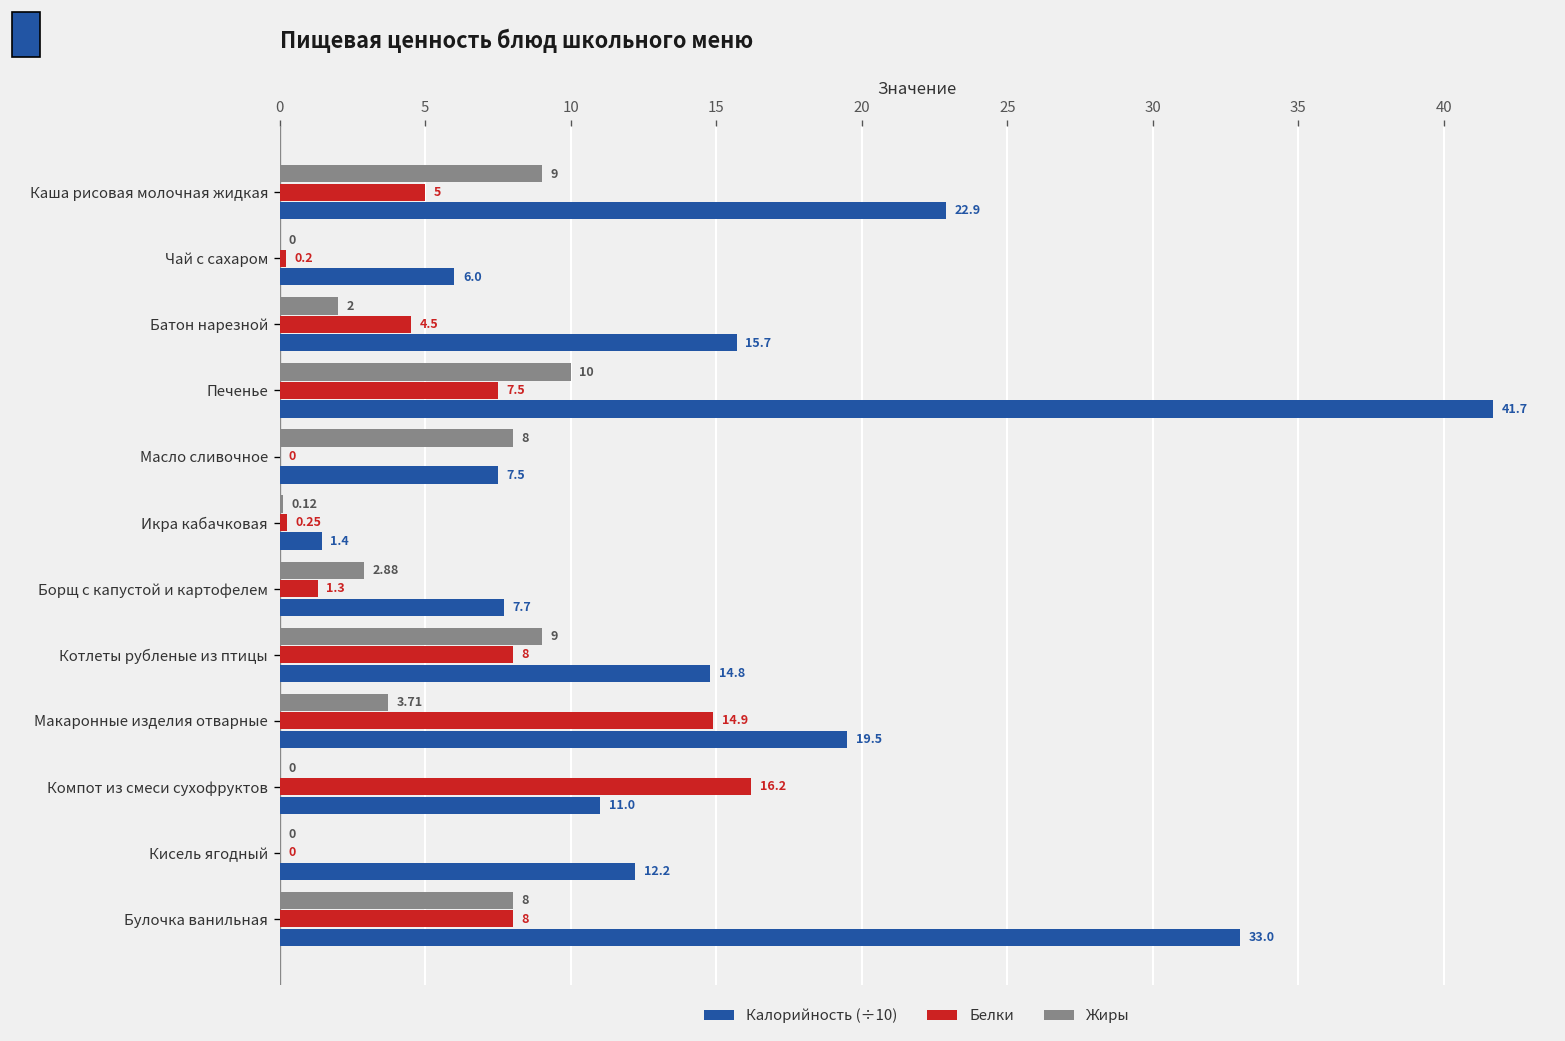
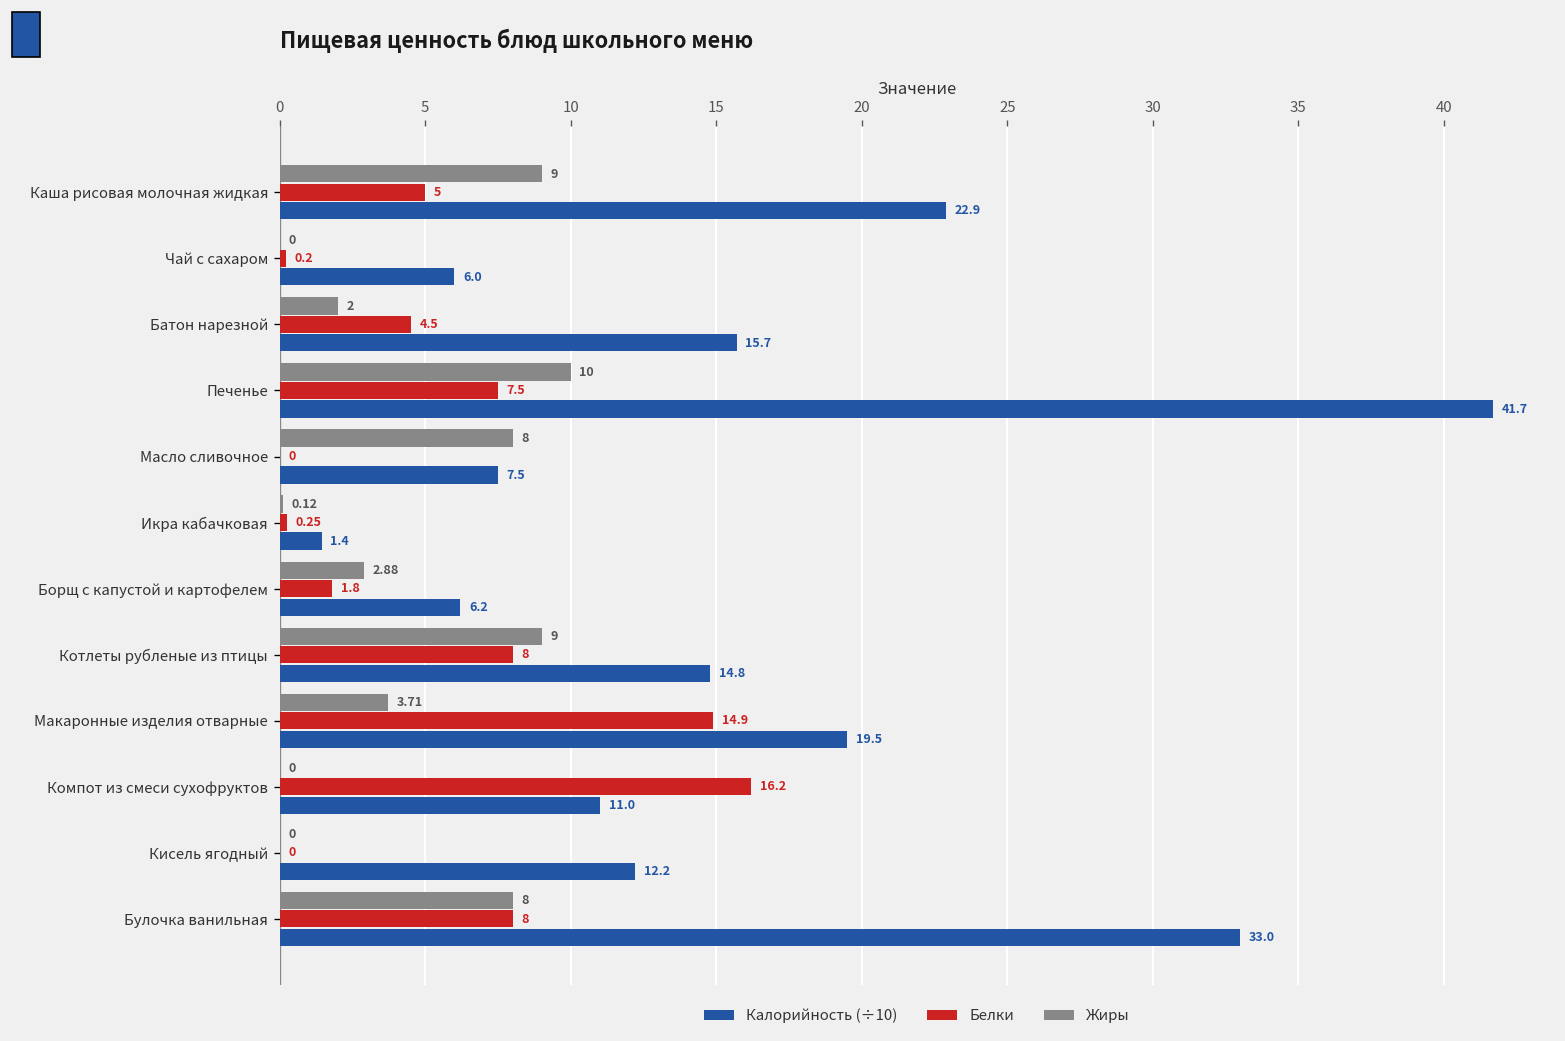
Белки, Борщ с капустой и картофелем: 1.3 -> 1.8
Калорийность (÷10), Борщ с капустой и картофелем: 7.7 -> 6.2
